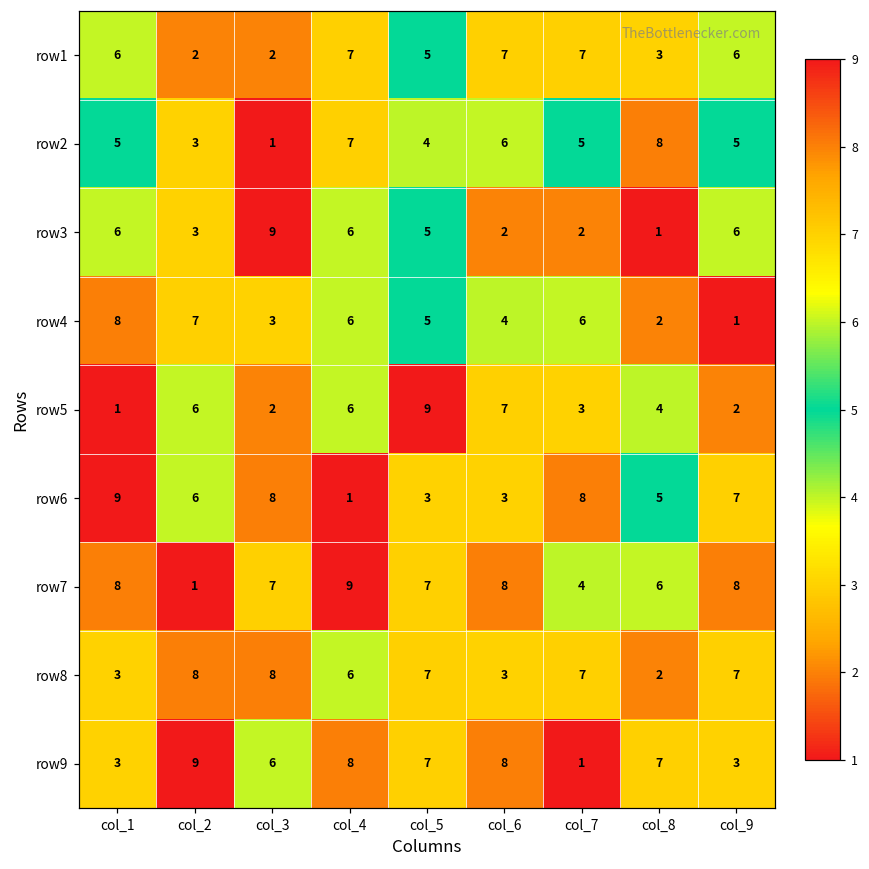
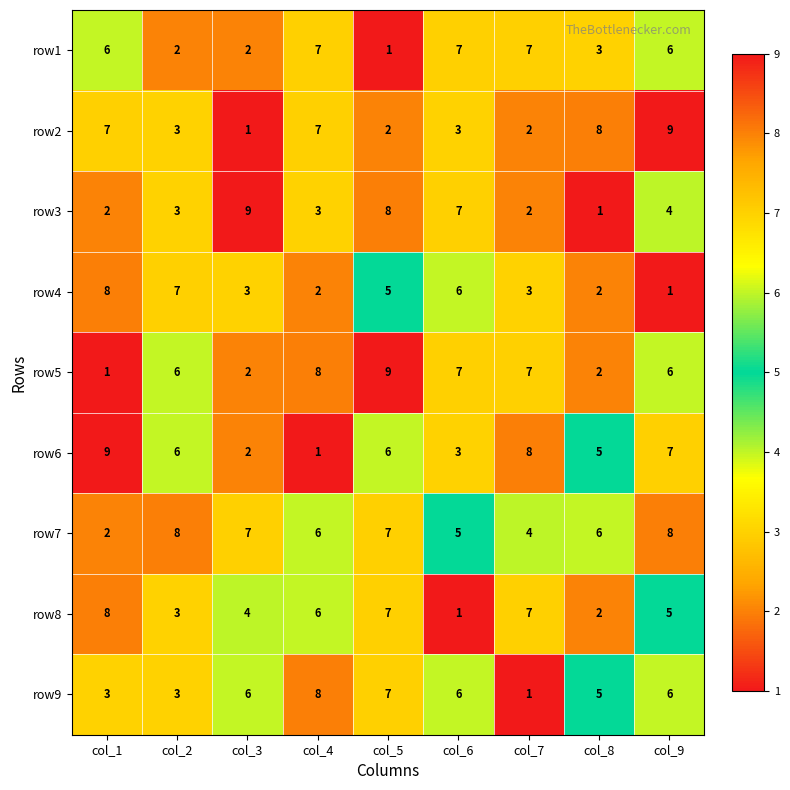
row1, col_5: 5 -> 1
row2, col_1: 5 -> 7
row2, col_5: 4 -> 2
row2, col_6: 6 -> 3
row2, col_7: 5 -> 2
row2, col_9: 5 -> 9
row3, col_1: 6 -> 2
row3, col_4: 6 -> 3
row3, col_5: 5 -> 8
row3, col_6: 2 -> 7
row3, col_9: 6 -> 4
row4, col_4: 6 -> 2
row4, col_6: 4 -> 6
row4, col_7: 6 -> 3
row5, col_4: 6 -> 8
row5, col_7: 3 -> 7
row5, col_8: 4 -> 2
row5, col_9: 2 -> 6
row6, col_3: 8 -> 2
row6, col_5: 3 -> 6
row7, col_1: 8 -> 2
row7, col_2: 1 -> 8
row7, col_4: 9 -> 6
row7, col_6: 8 -> 5
row8, col_1: 3 -> 8
row8, col_2: 8 -> 3
row8, col_3: 8 -> 4
row8, col_6: 3 -> 1
row8, col_9: 7 -> 5
row9, col_2: 9 -> 3
row9, col_6: 8 -> 6
row9, col_8: 7 -> 5
row9, col_9: 3 -> 6
